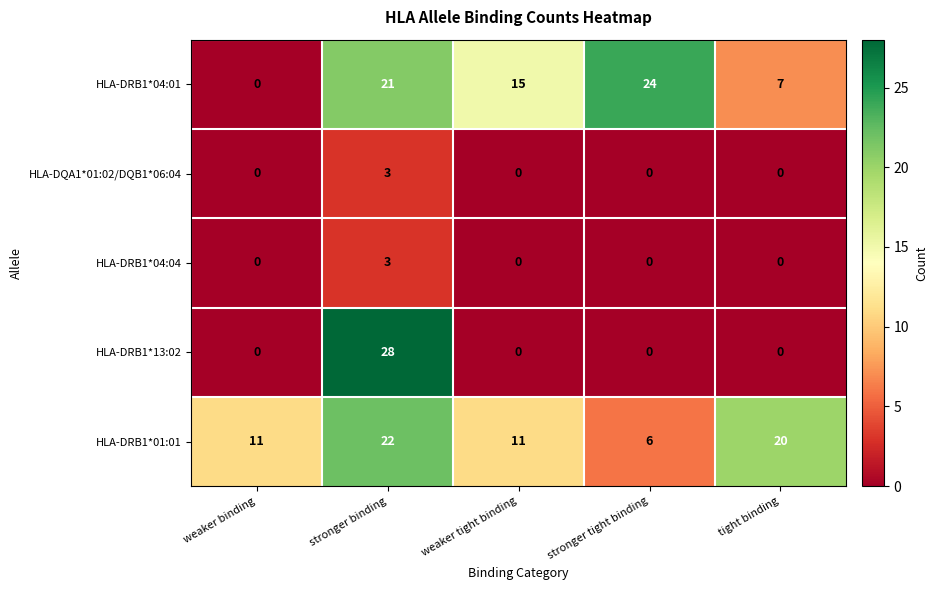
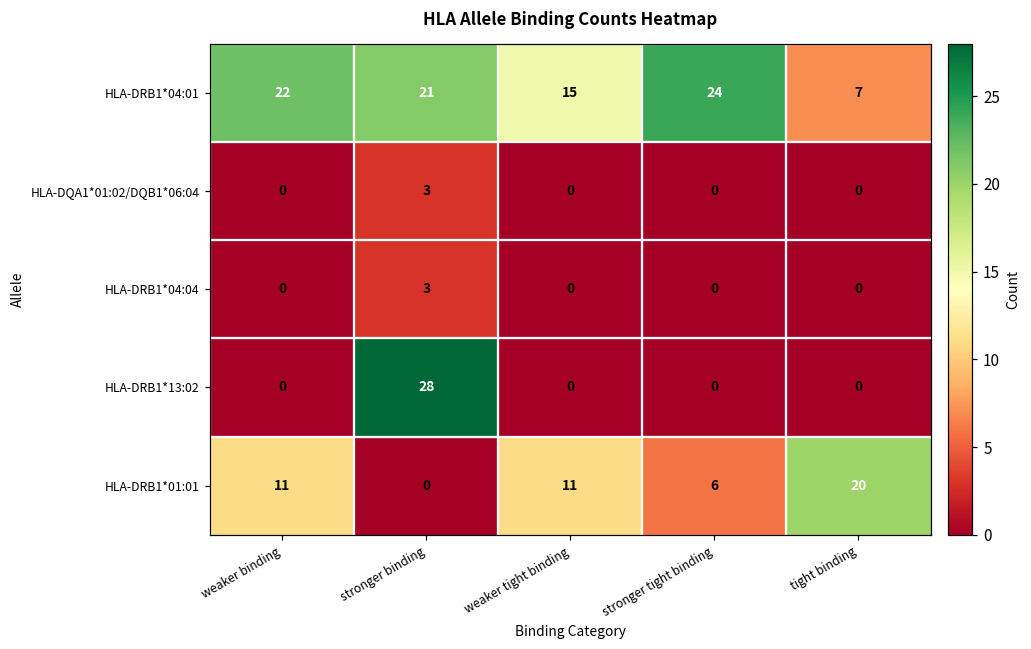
HLA-DRB1*04:01, weaker binding: 0 -> 22
HLA-DRB1*01:01, stronger binding: 22 -> 0
